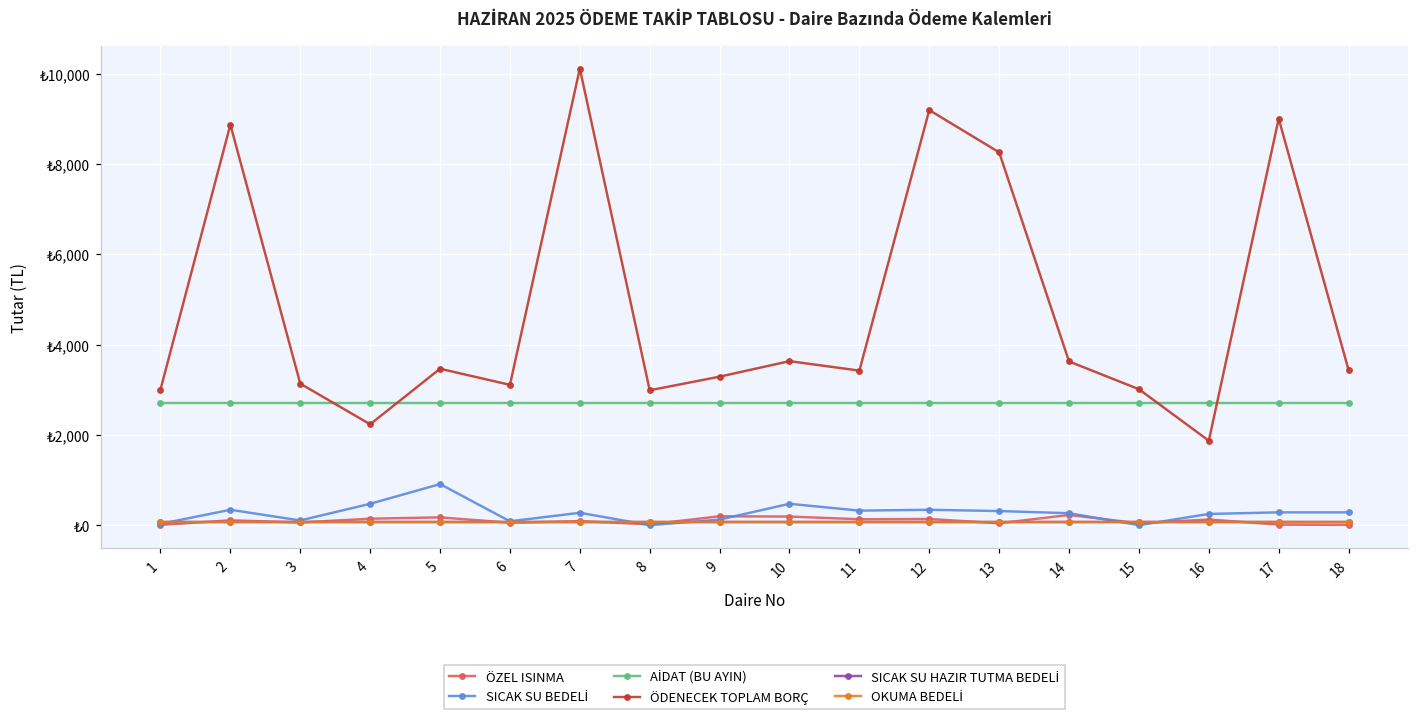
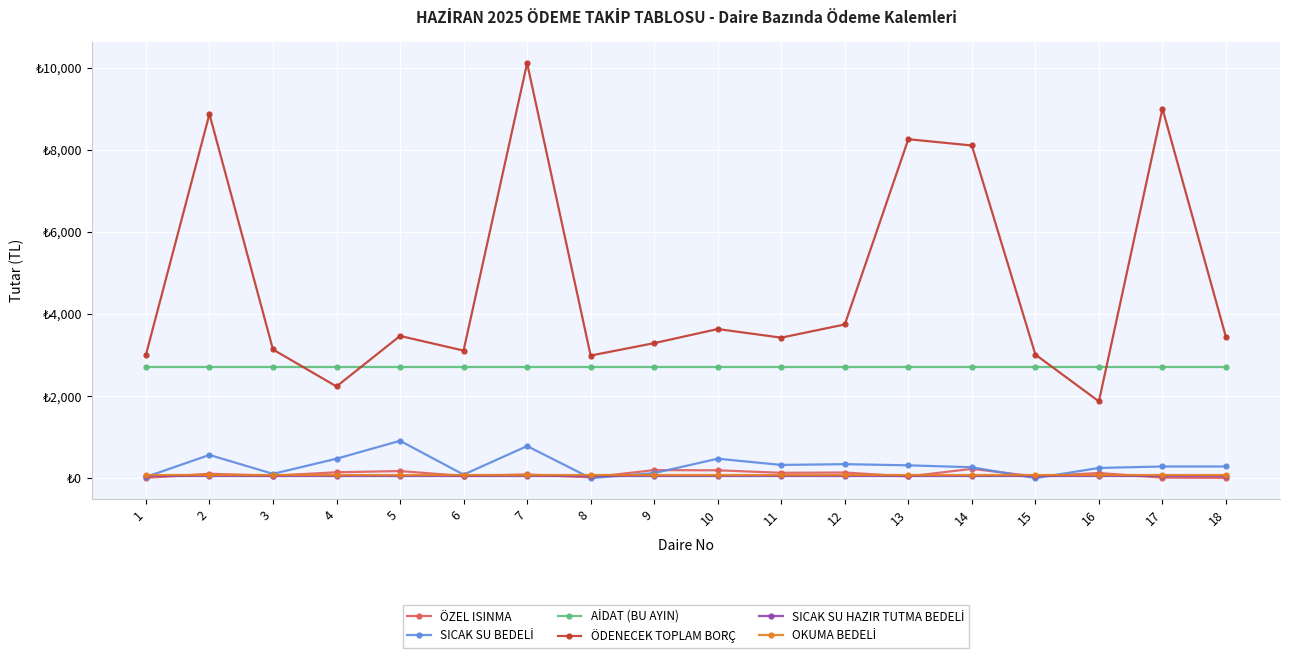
SICAK SU BEDELİ, 2: ₺300 -> ₺600
SICAK SU BEDELİ, 7: ₺300 -> ₺800
ÖDENECEK TOPLAM BORÇ, 12: ₺9,200 -> ₺3,700
ÖDENECEK TOPLAM BORÇ, 14: ₺3,600 -> ₺8,100
